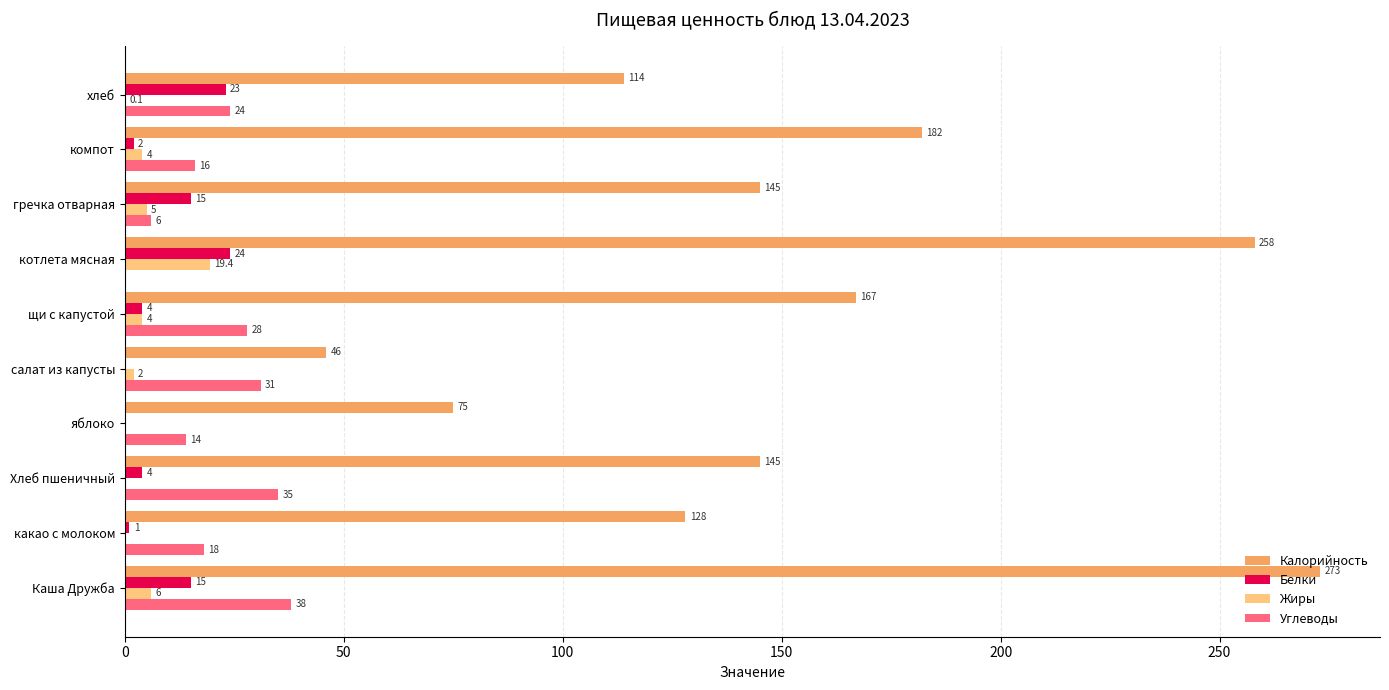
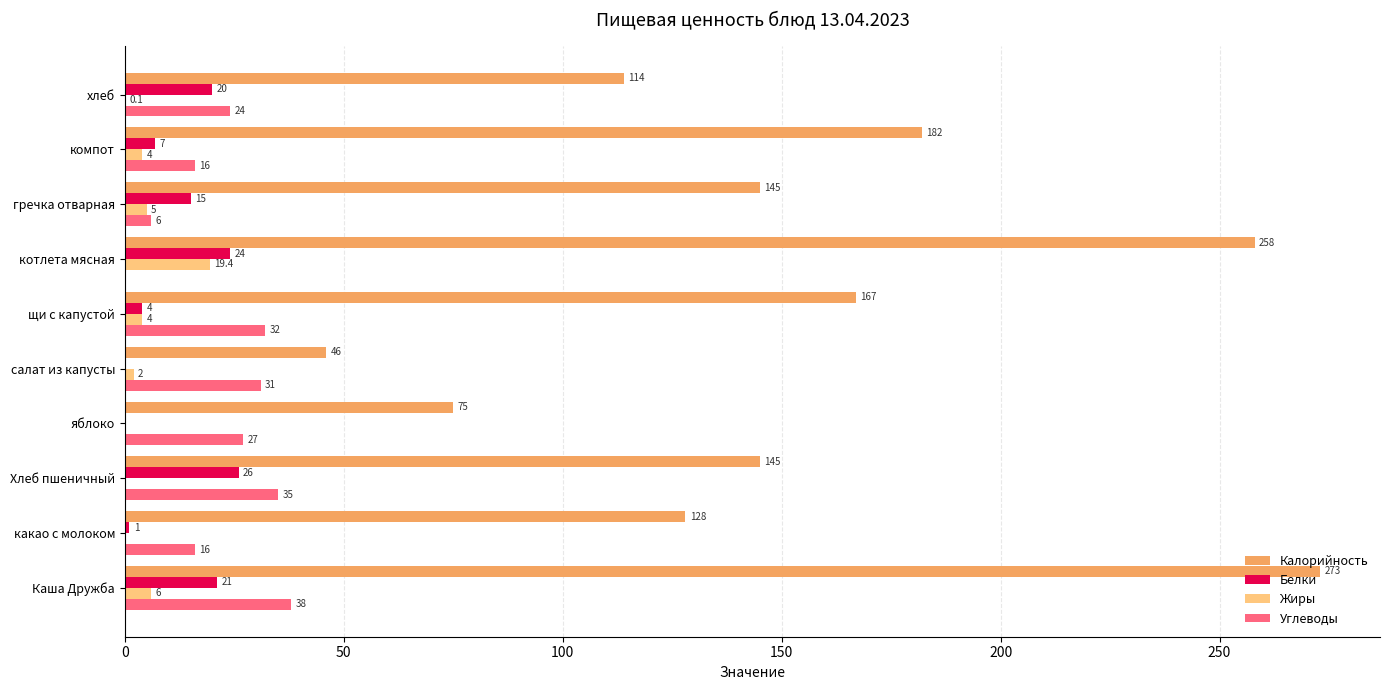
Белки, хлеб: 23 -> 20
Белки, компот: 2 -> 7
Углеводы, щи с капустой: 28 -> 32
Углеводы, яблоко: 14 -> 27
Белки, Хлеб пшеничный: 4 -> 26
Углеводы, какао с молоком: 18 -> 16
Белки, Каша Дружба: 15 -> 21
